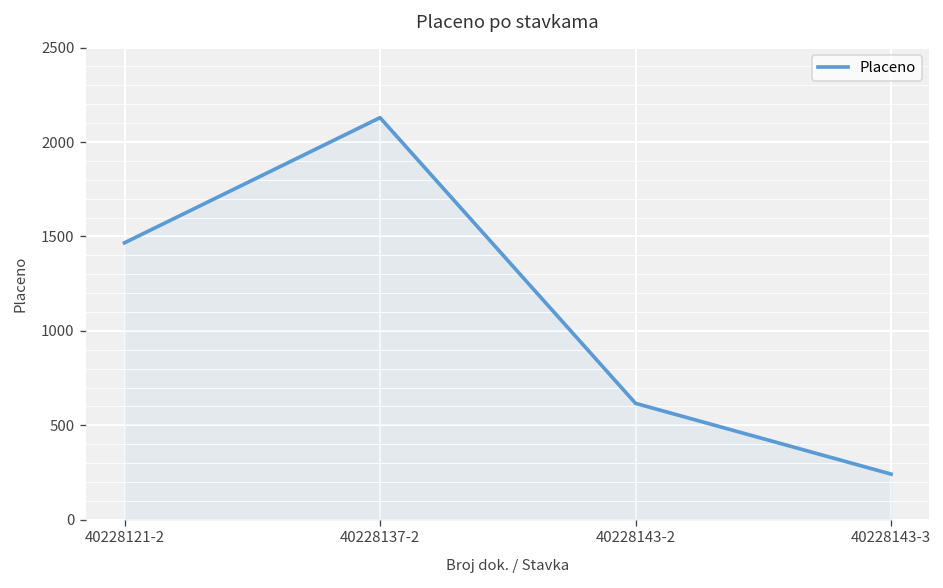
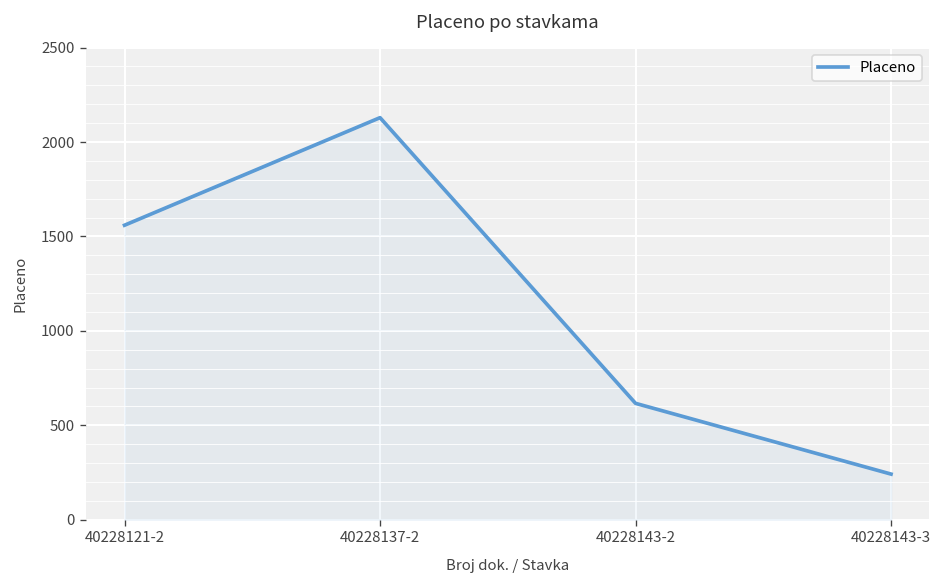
40228121-2: 1470 -> 1560
